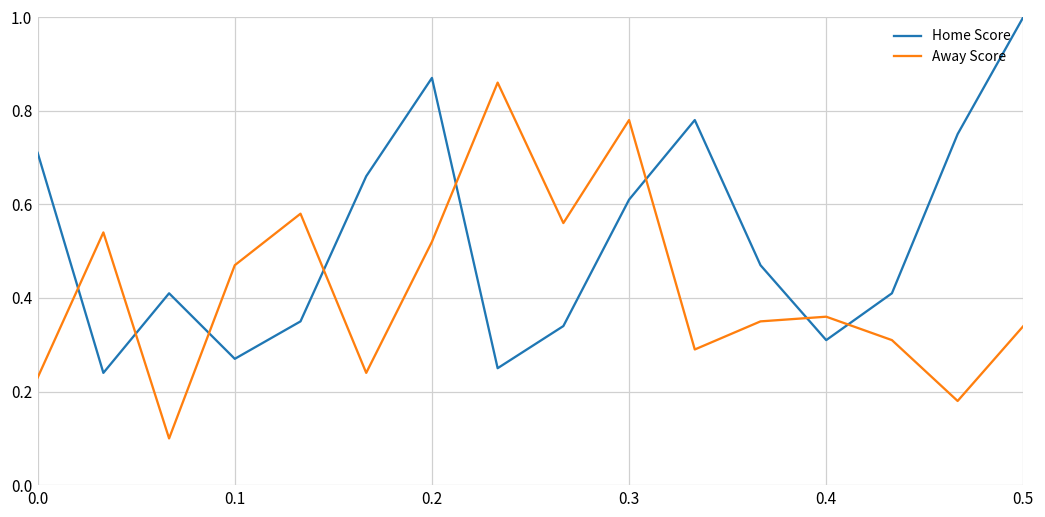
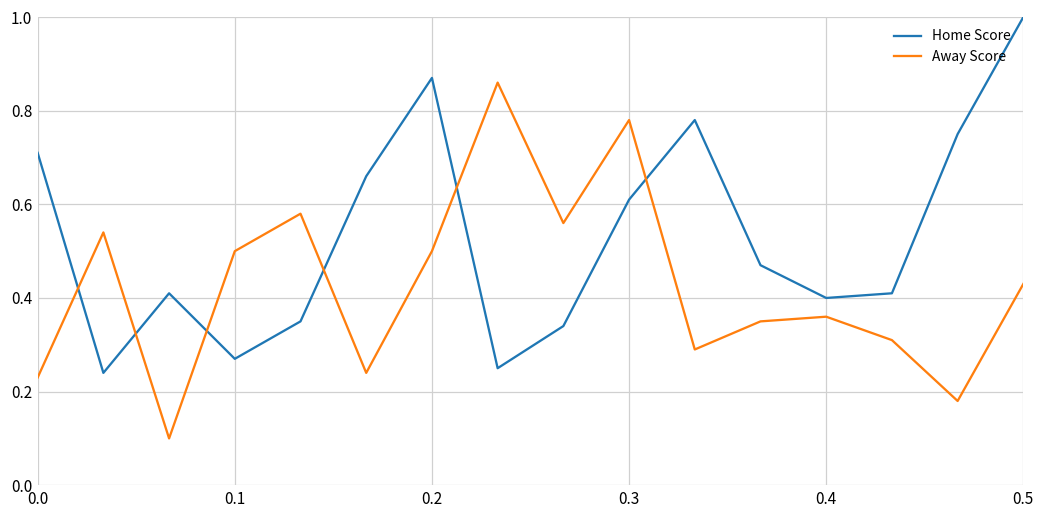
Away Score, 0.1: 0.47 -> 0.50
Away Score, 0.2: 0.52 -> 0.50
Home Score, 0.4: 0.31 -> 0.40
Away Score, 0.5: 0.34 -> 0.43
